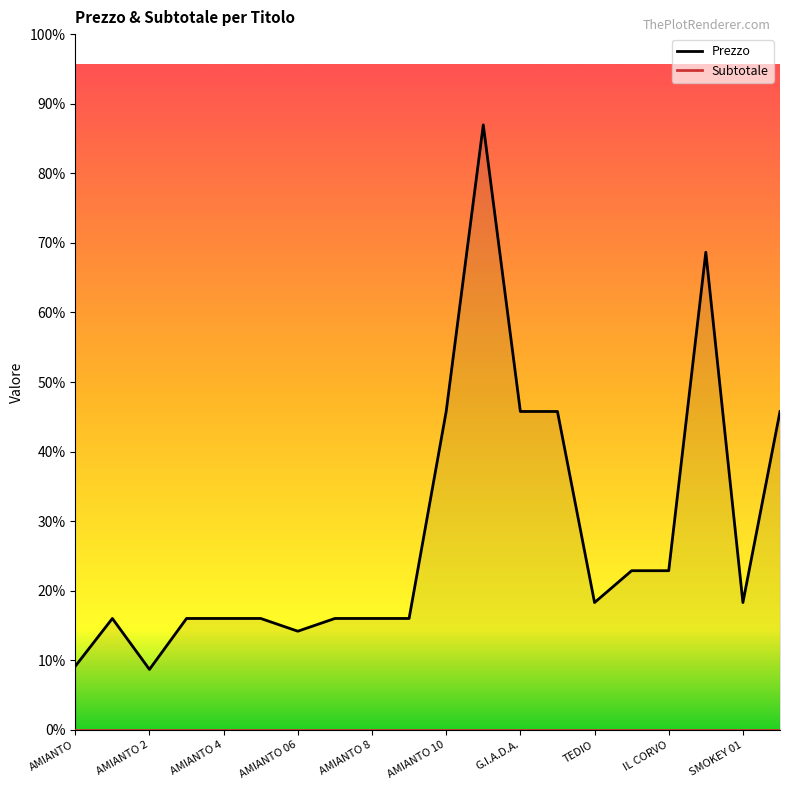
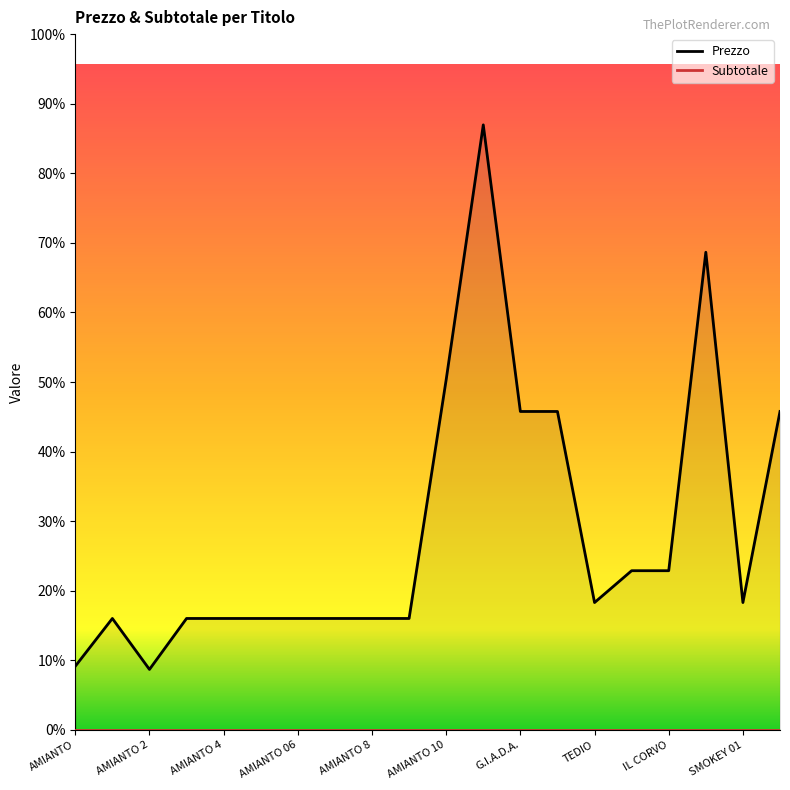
Prezzo, AMIANTO 06: 14% -> 16%
Prezzo, AMIANTO 10: 46% -> 50%
